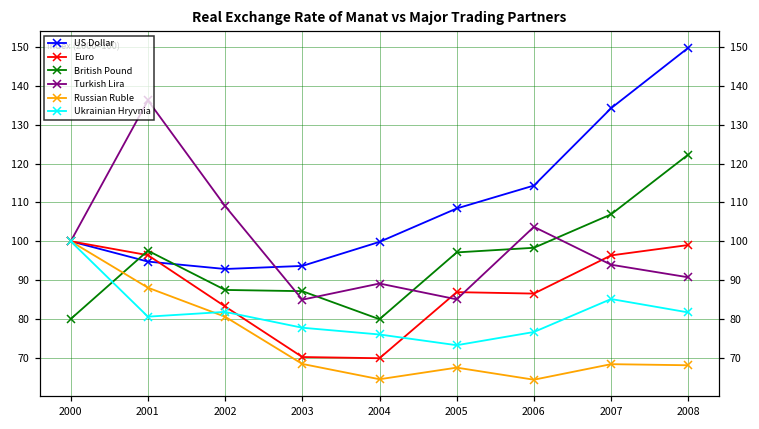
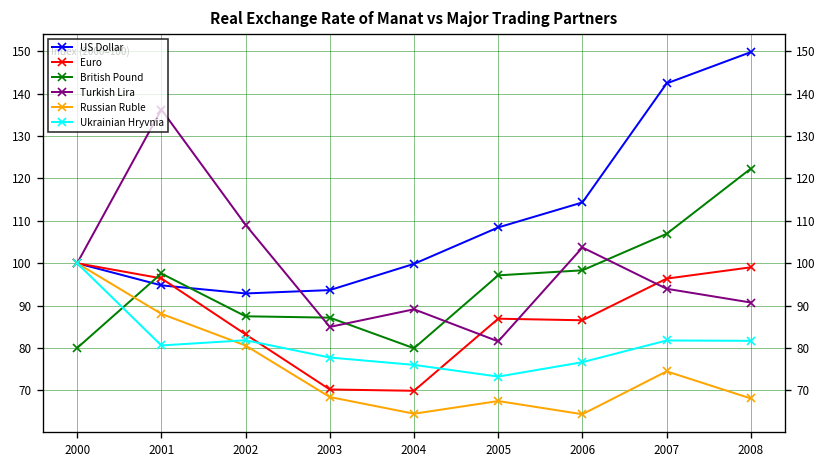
Turkish Lira, 2005: 85 -> 82
US Dollar, 2007: 134 -> 142
Russian Ruble, 2007: 68 -> 74
Ukrainian Hryvnia, 2007: 85 -> 82
